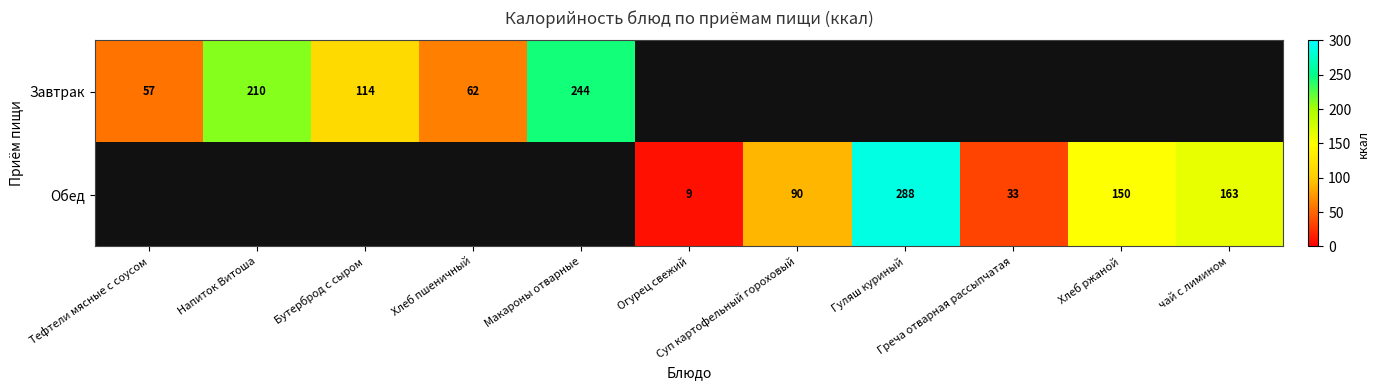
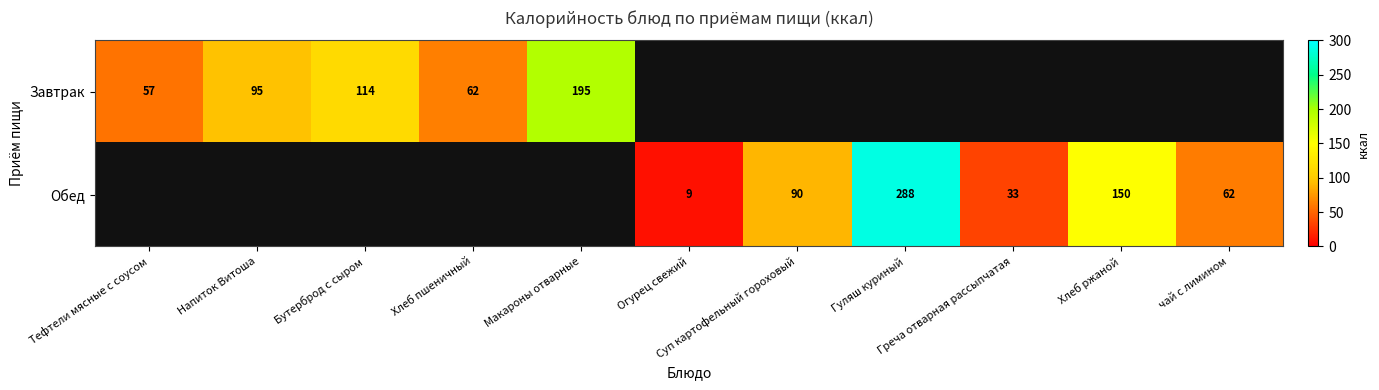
Завтрак, Напиток Витоша: 210 -> 95
Завтрак, Макароны отварные: 244 -> 195
Обед, чай с лимином: 163 -> 62
